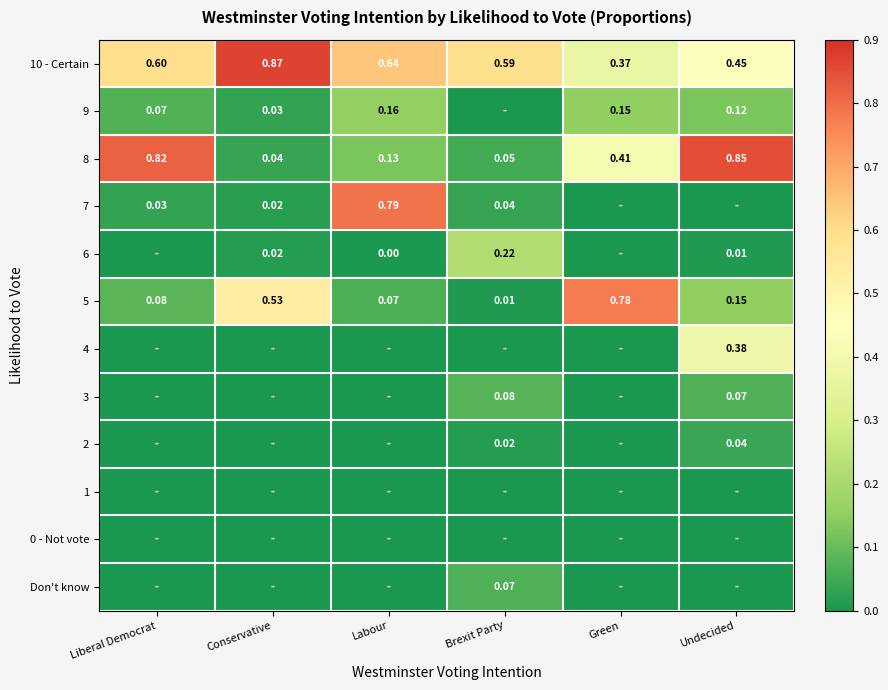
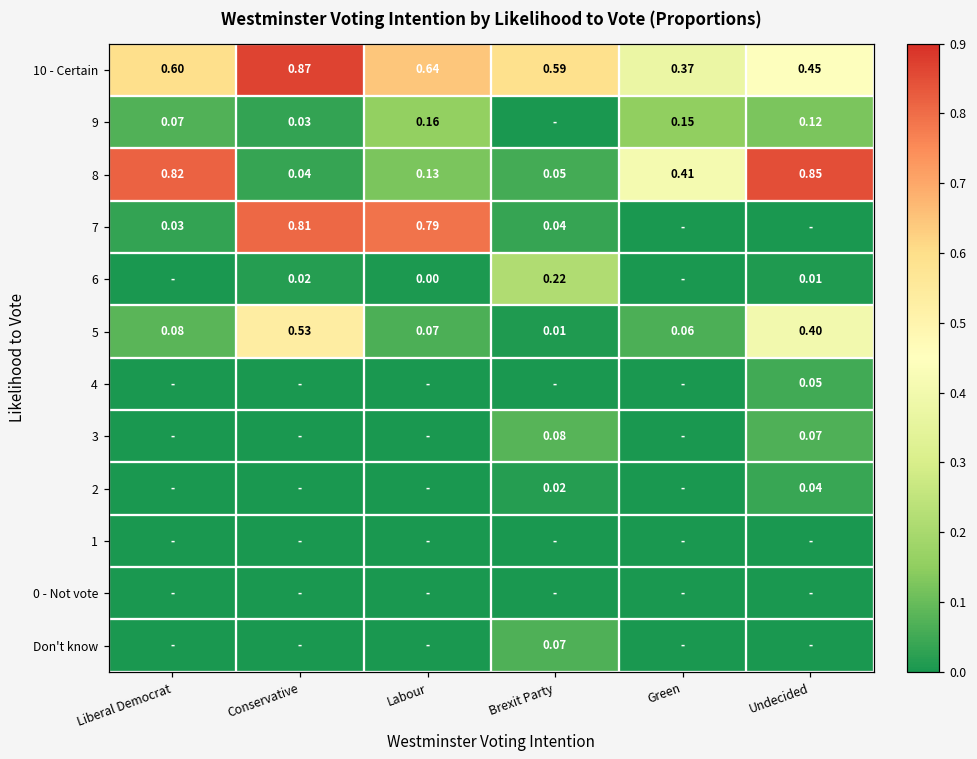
7, Conservative: 0.02 -> 0.81
5, Green: 0.78 -> 0.06
5, Undecided: 0.15 -> 0.40
4, Undecided: 0.38 -> 0.05
